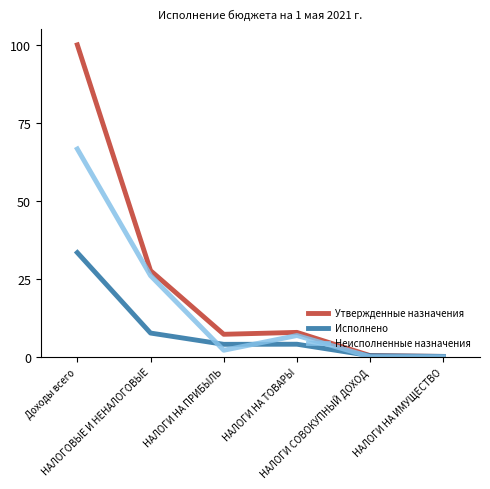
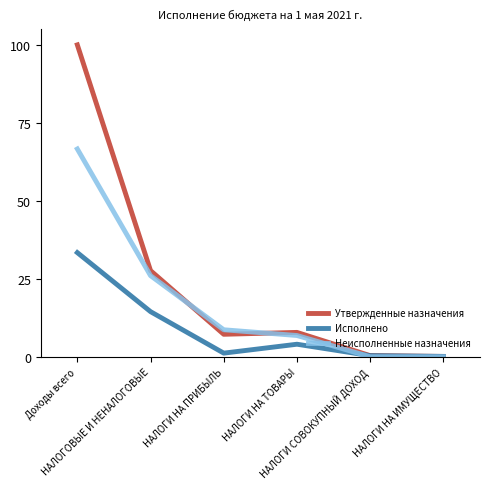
Исполнено, НАЛОГОВЫЕ И НЕНАЛОГОВЫЕ: 8 -> 14
Исполнено, НАЛОГИ НА ПРИБЫЛЬ: 4 -> 1
Неисполненные назначения, НАЛОГИ НА ПРИБЫЛЬ: 2 -> 9
